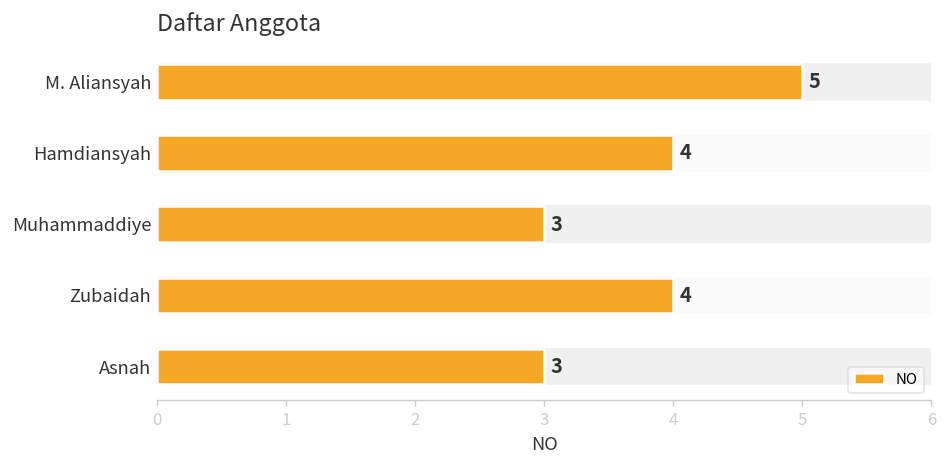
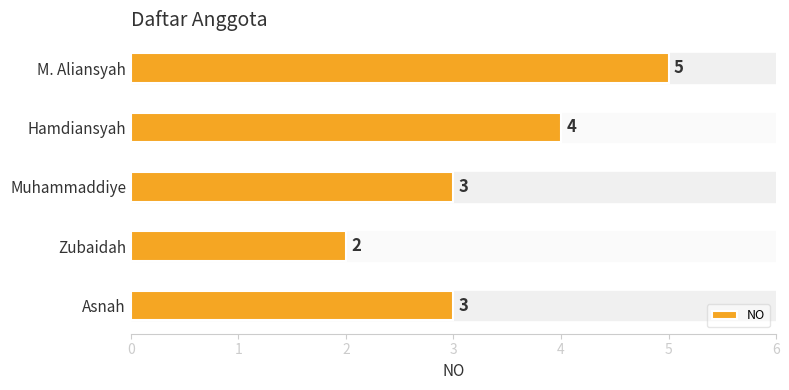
Zubaidah: 4 -> 2
